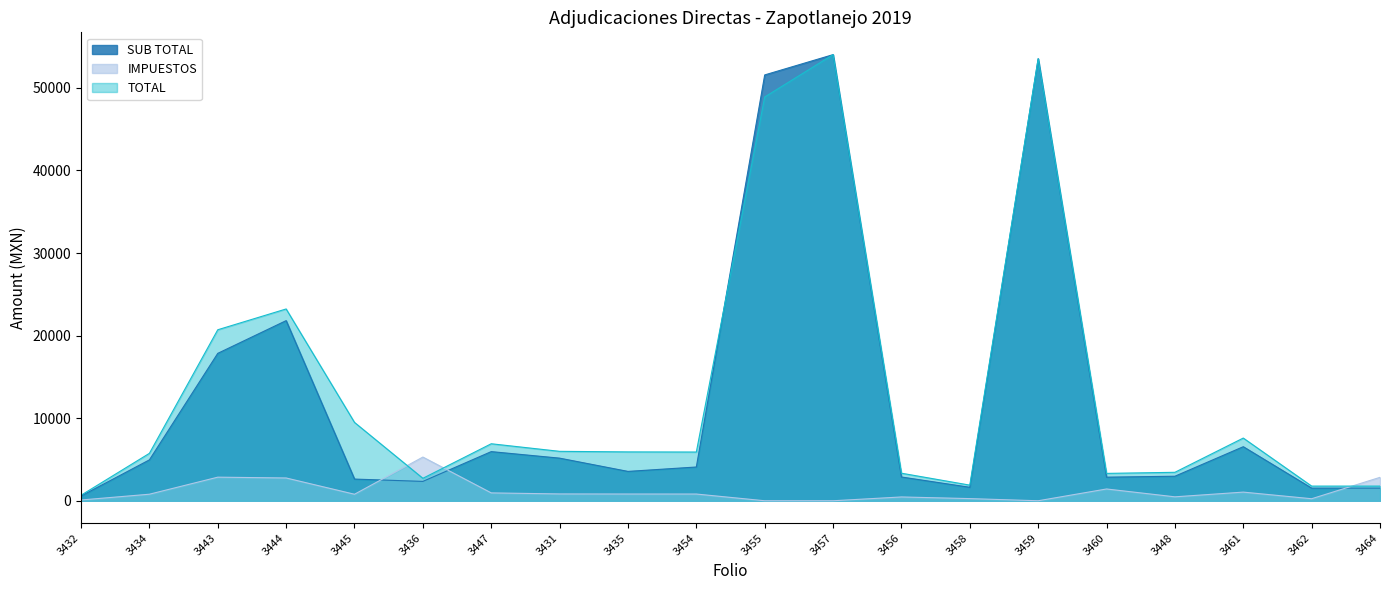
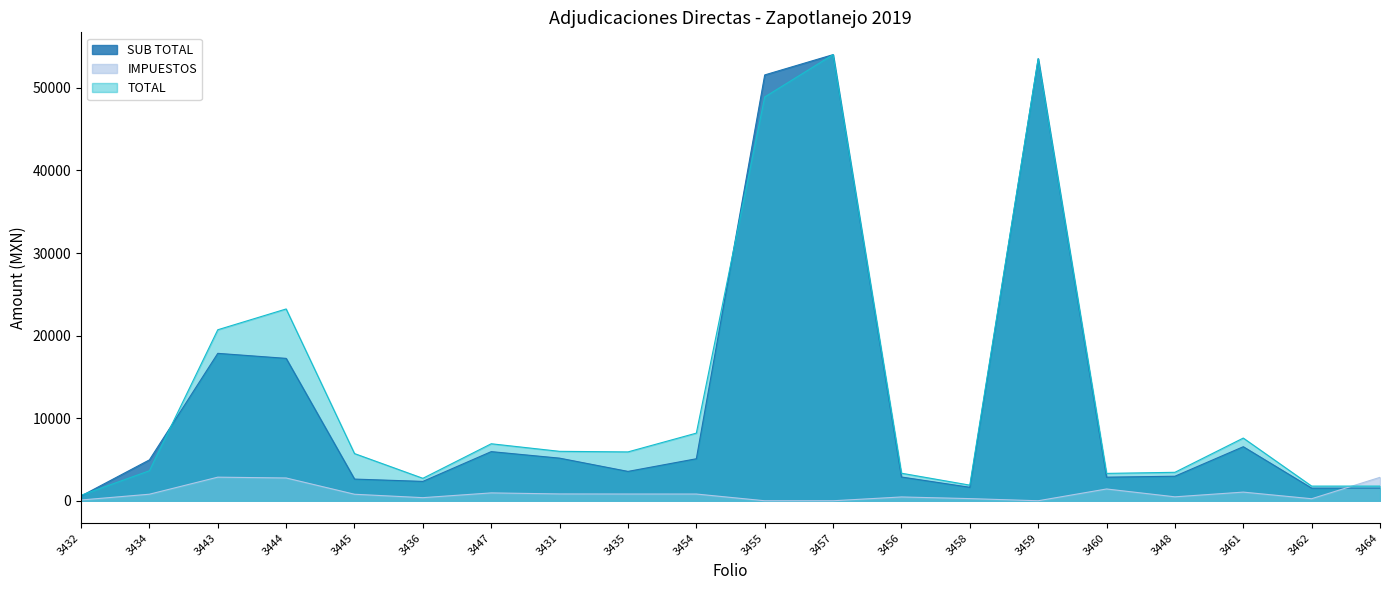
TOTAL, 3434: 6000 -> 4000
SUB TOTAL, 3444: 22000 -> 17000
TOTAL, 3445: 9000 -> 6000
IMPUESTOS, 3436: 5000 -> 0
SUB TOTAL, 3454: 4000 -> 5000
TOTAL, 3454: 6000 -> 8000
